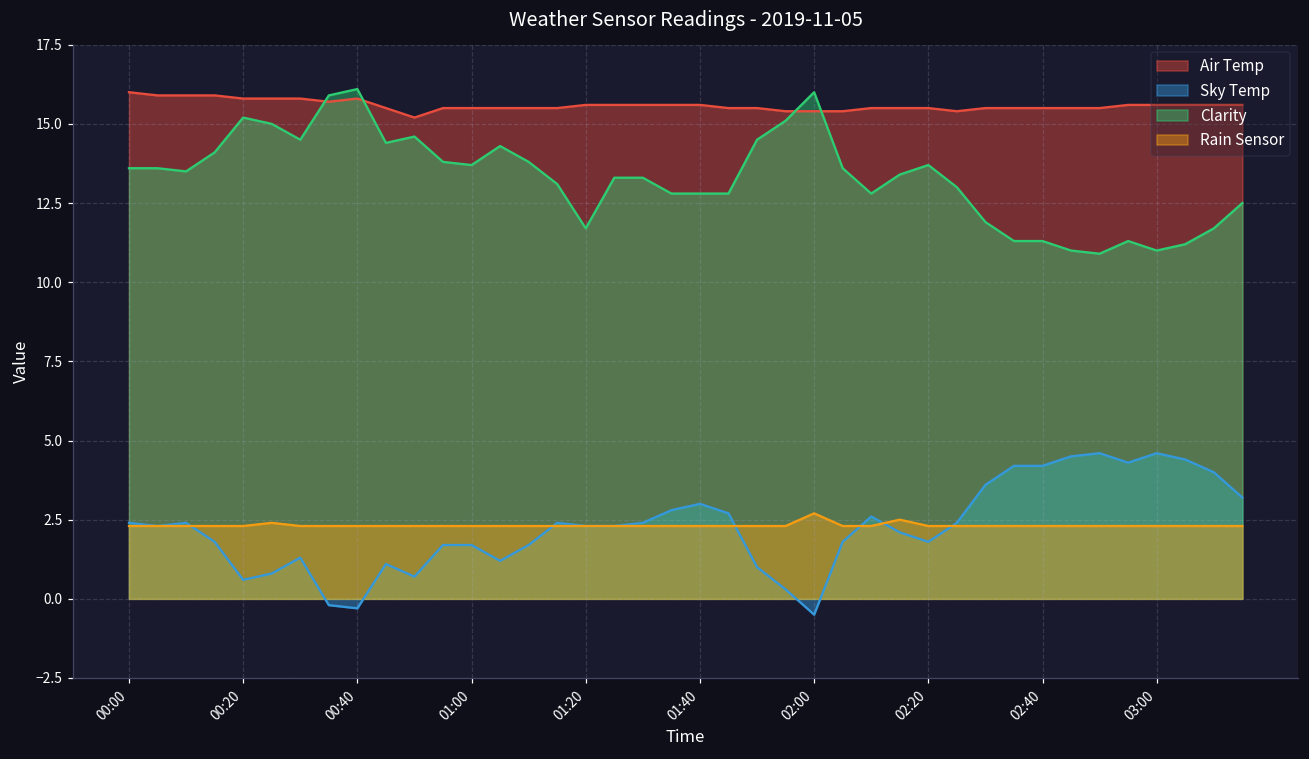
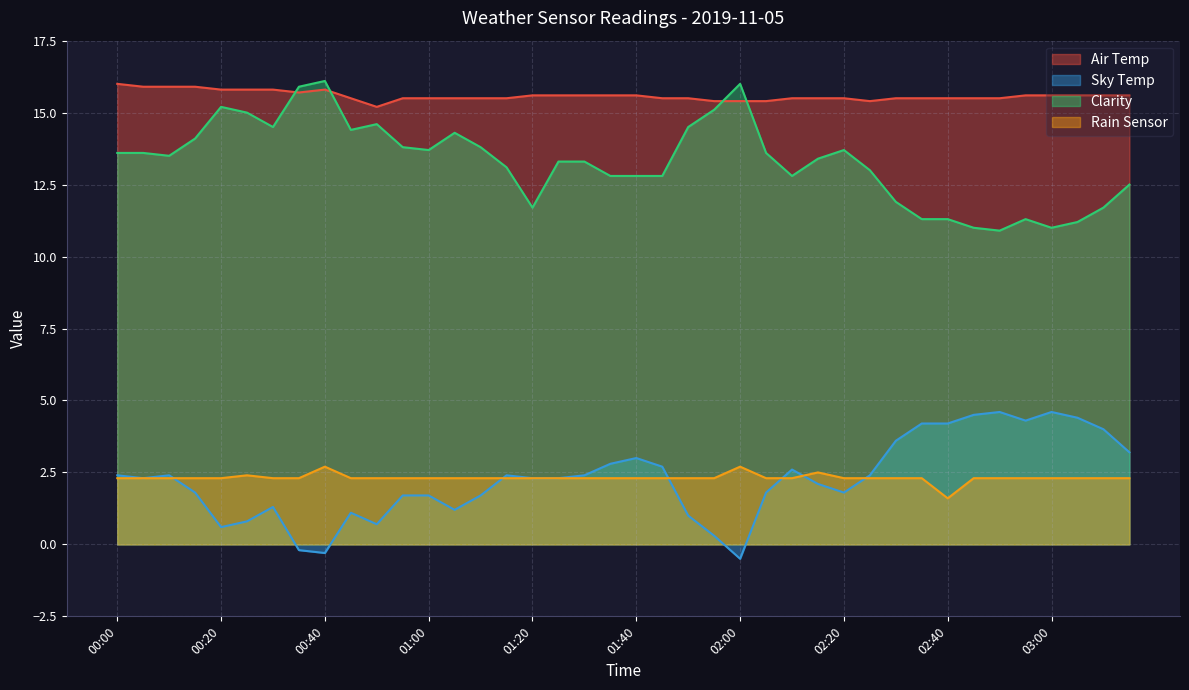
Rain Sensor, 00:40: 2.3 -> 2.7
Rain Sensor, 02:40: 2.3 -> 1.6
